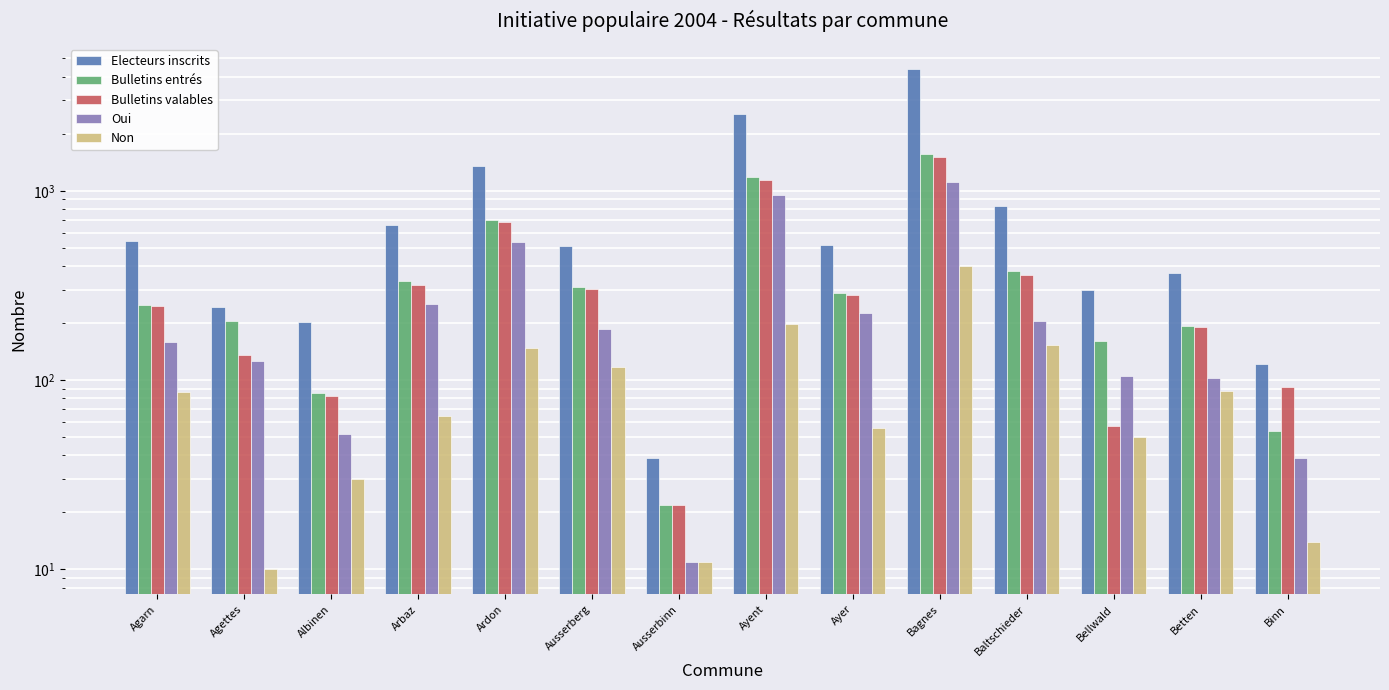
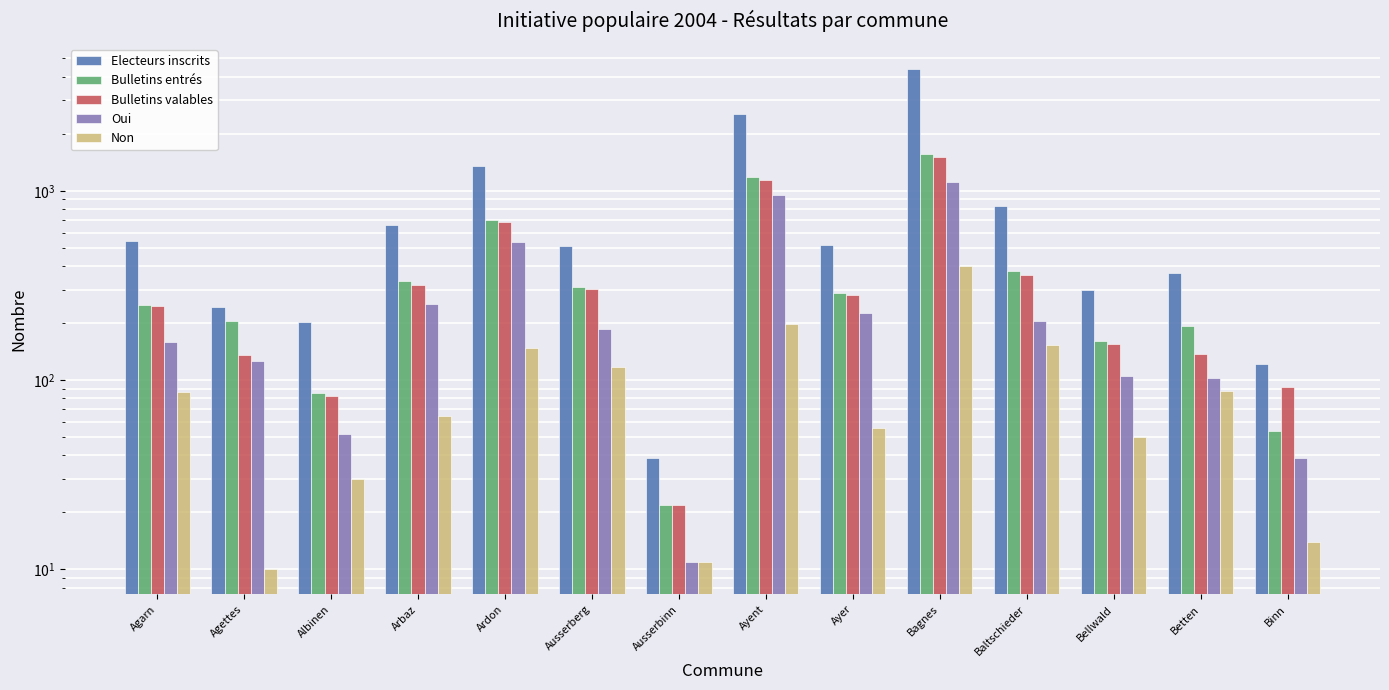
Bulletins valables, Bellwald: 57 -> 160
Bulletins valables, Betten: 190 -> 140
